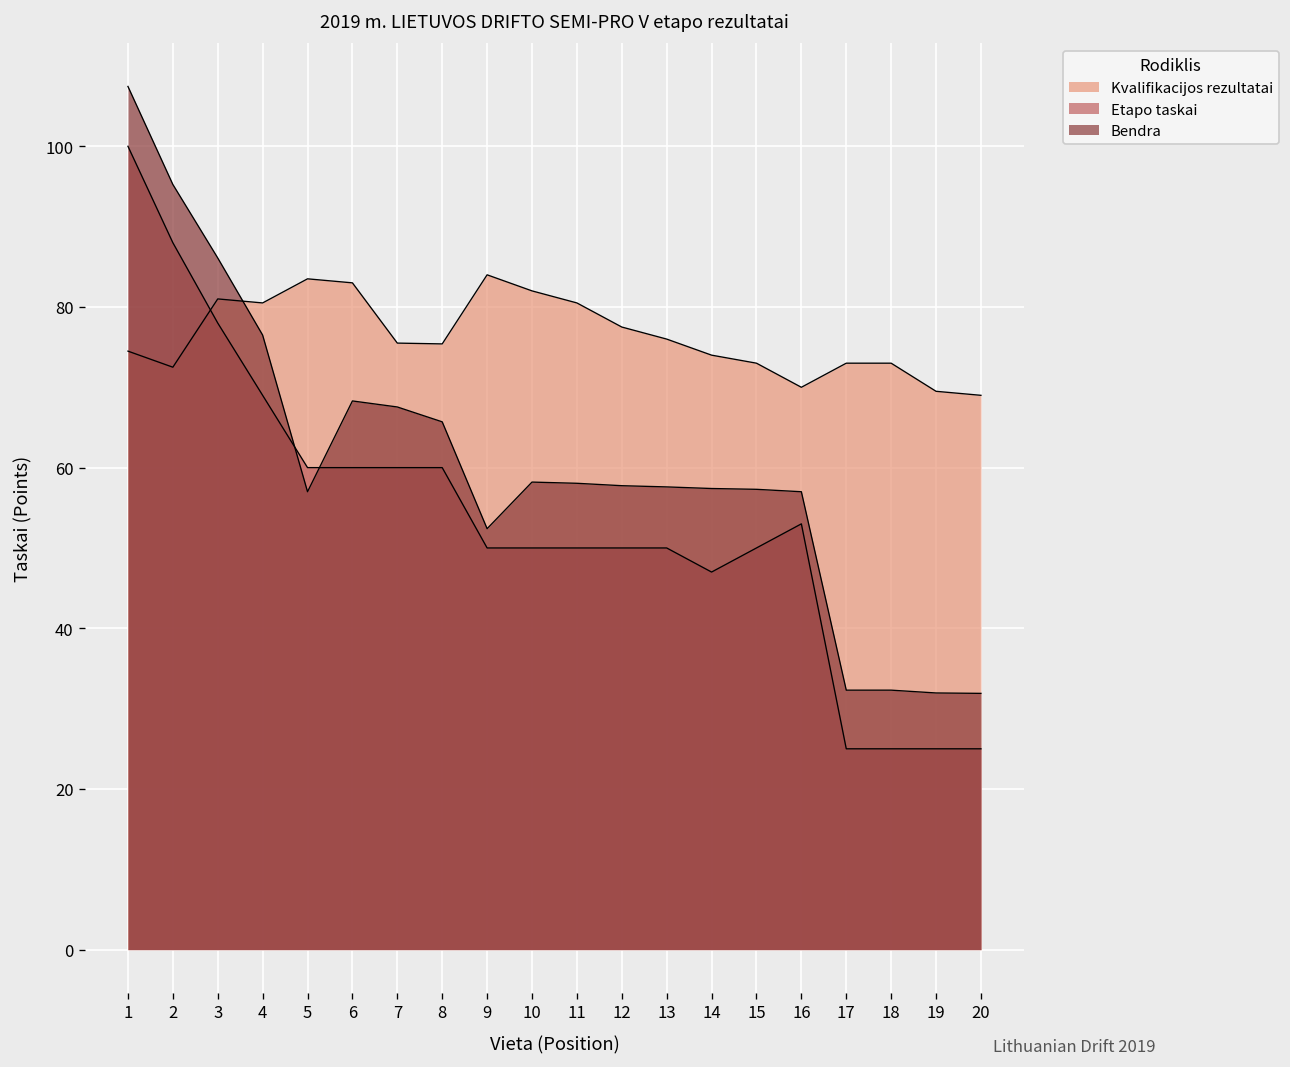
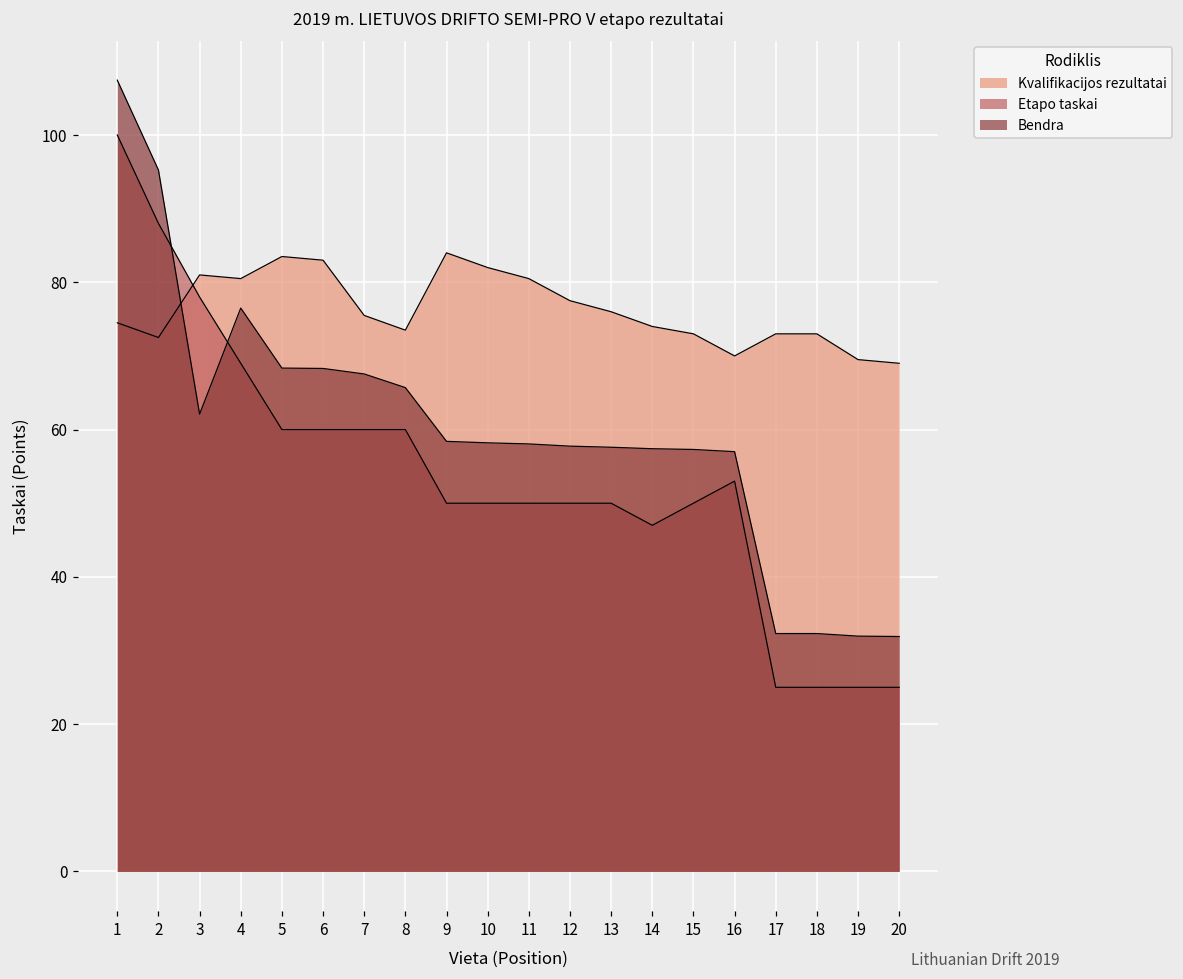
Bendra, 3: 86 -> 62
Bendra, 5: 57 -> 68
Kvalifikacijos rezultatai, 8: 75 -> 74
Bendra, 9: 52 -> 58
